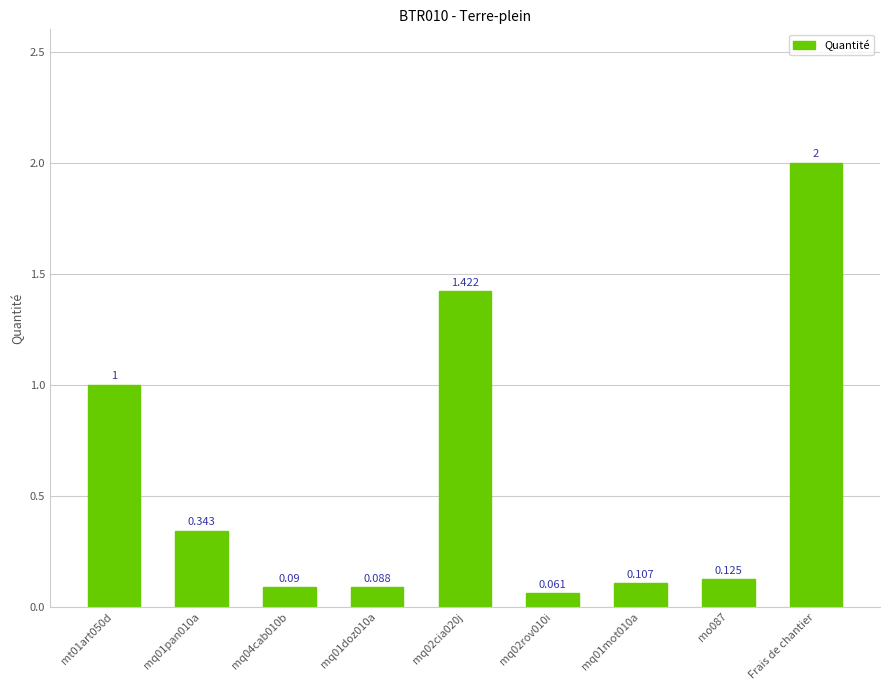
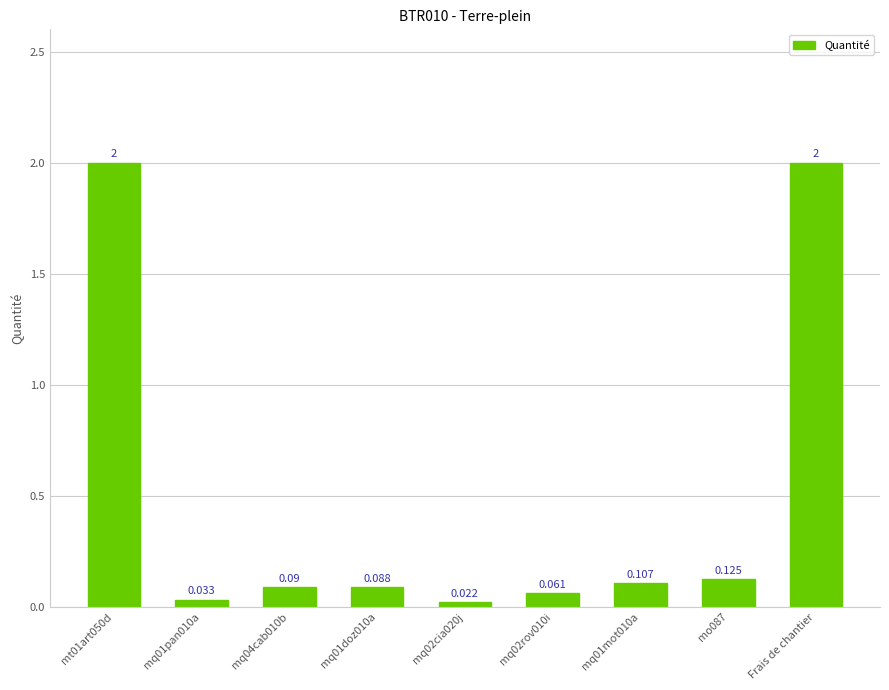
mt01art050d: 1 -> 2
mq01pan010a: 0.343 -> 0.033
mq02cia020j: 1.422 -> 0.022
